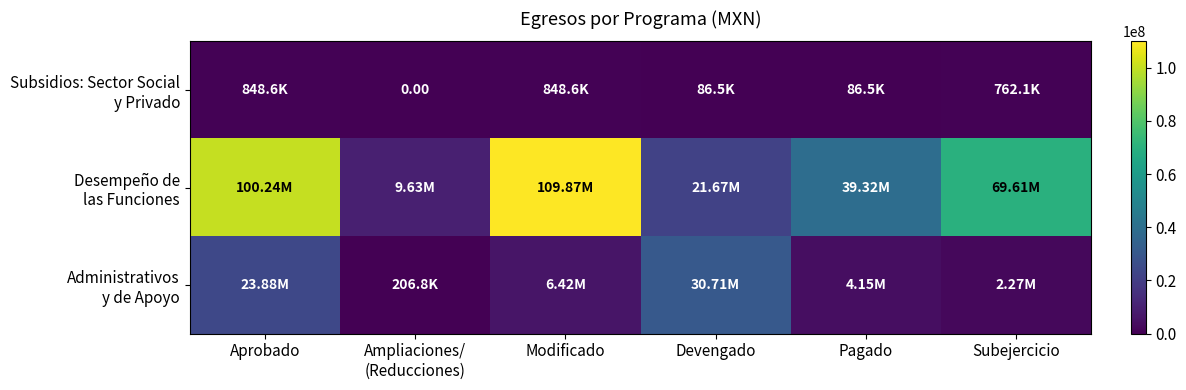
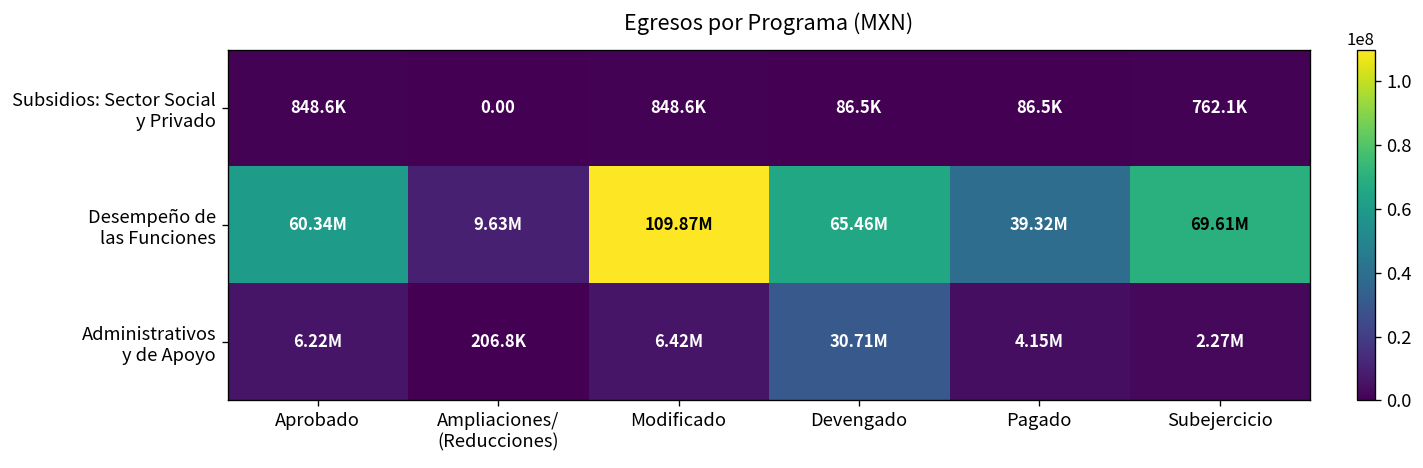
Desempeño de las Funciones, Aprobado: 100.24M -> 60.34M
Desempeño de las Funciones, Devengado: 21.67M -> 65.46M
Administrativos y de Apoyo, Aprobado: 23.88M -> 6.22M
